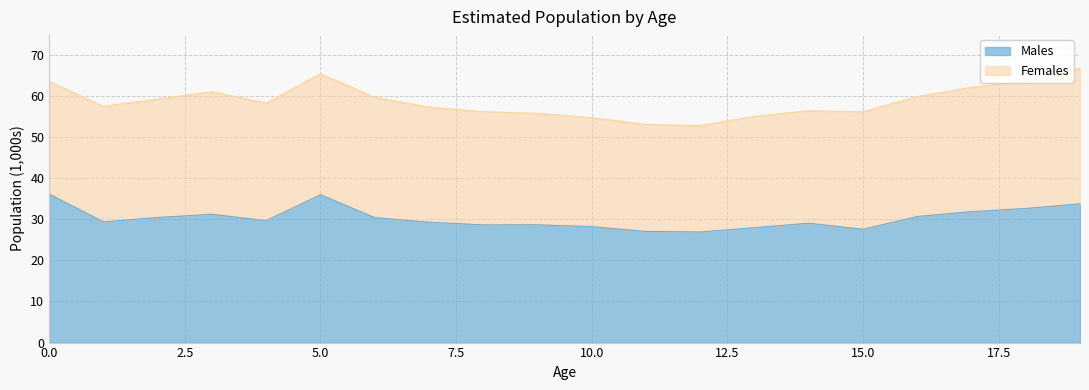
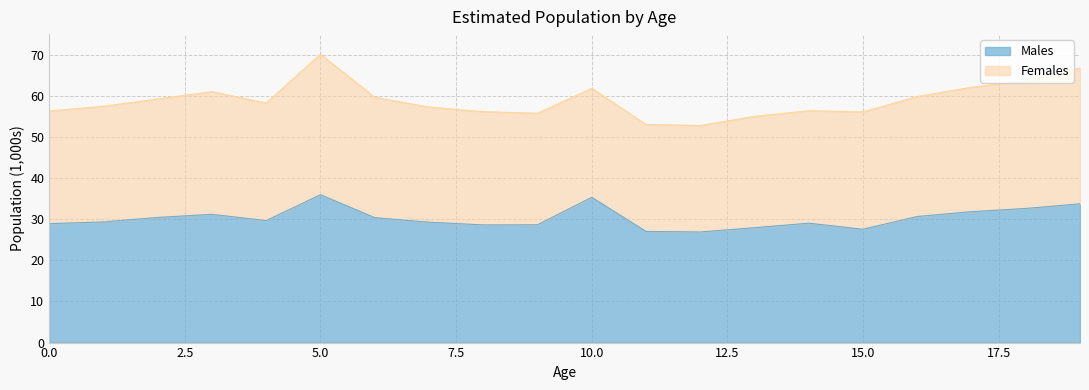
Males, 0.0: 36 -> 29
Females, 5.0: 29 -> 34
Males, 10.0: 28 -> 35
